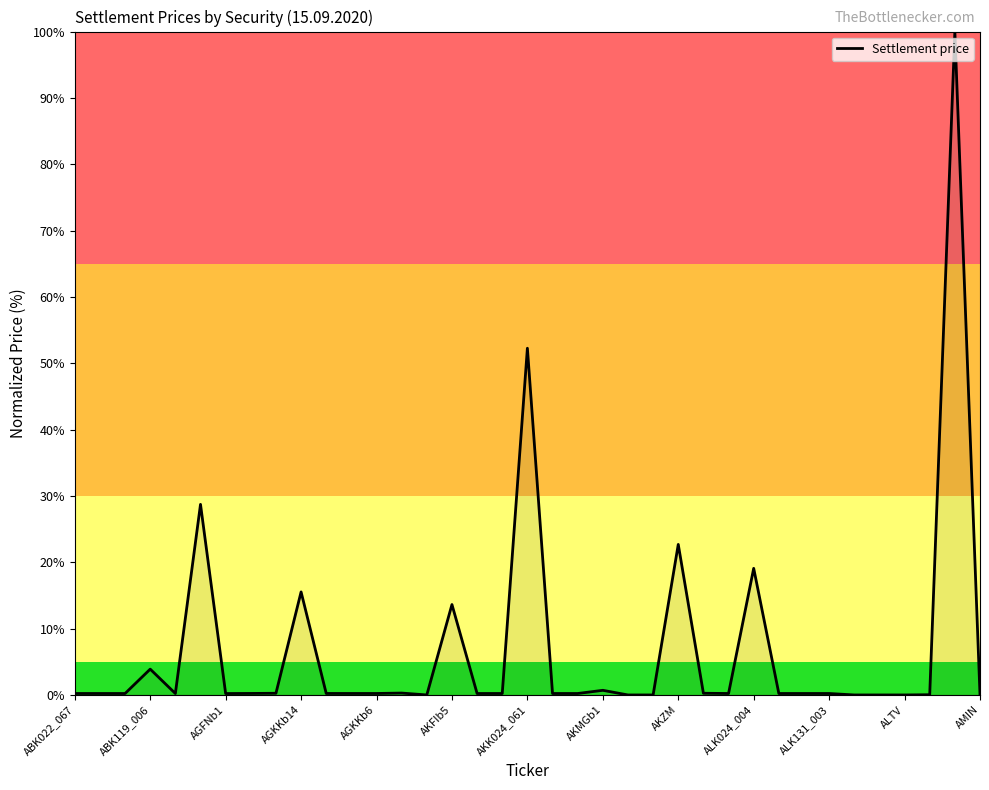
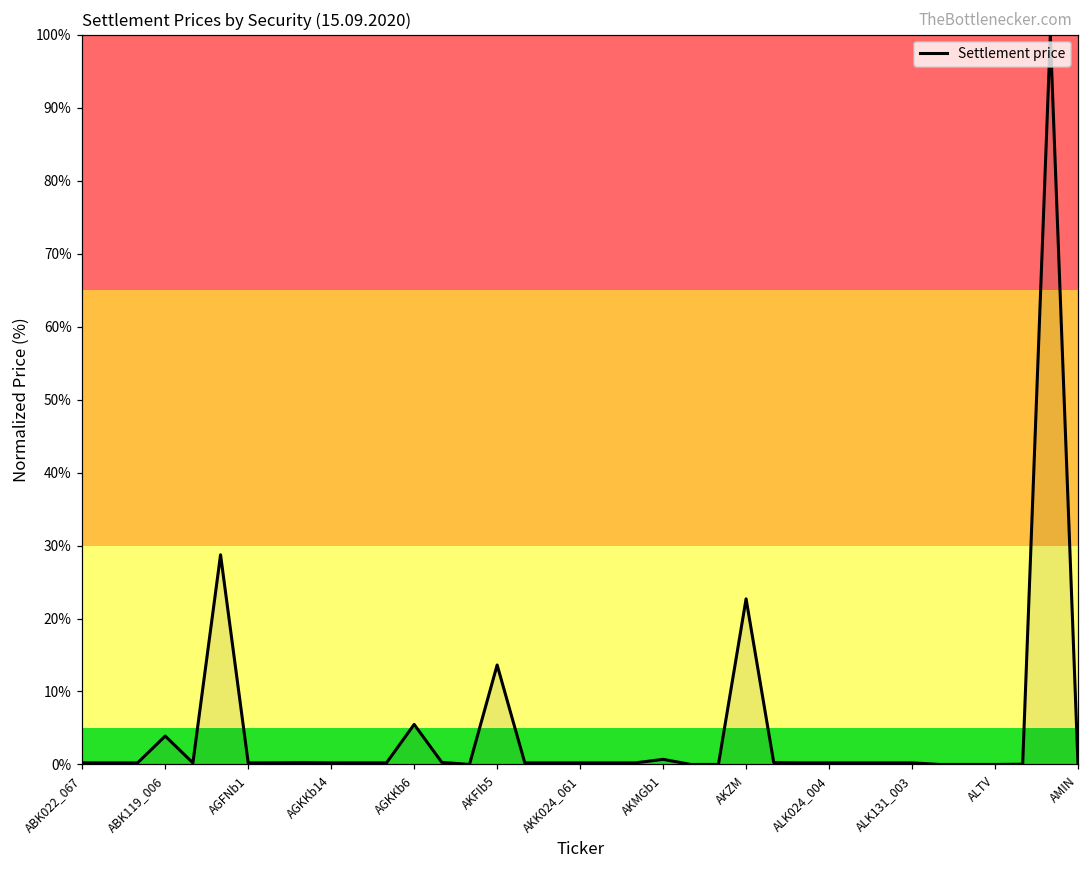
AGKKb14: 16% -> 0%
AGKKb6: 0% -> 5%
AKK024_061: 52% -> 0%
ALK024_004: 19% -> 0%
